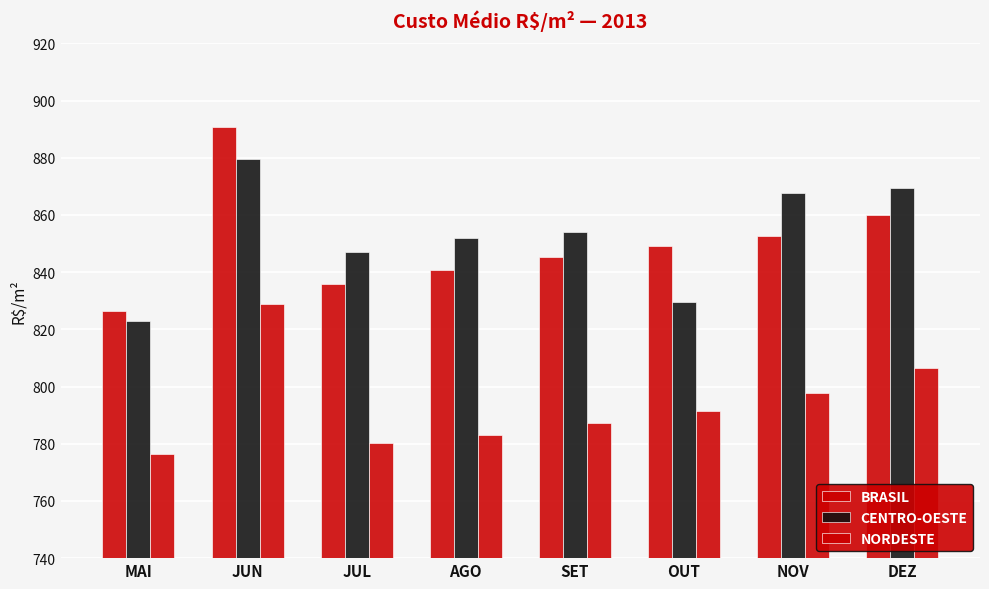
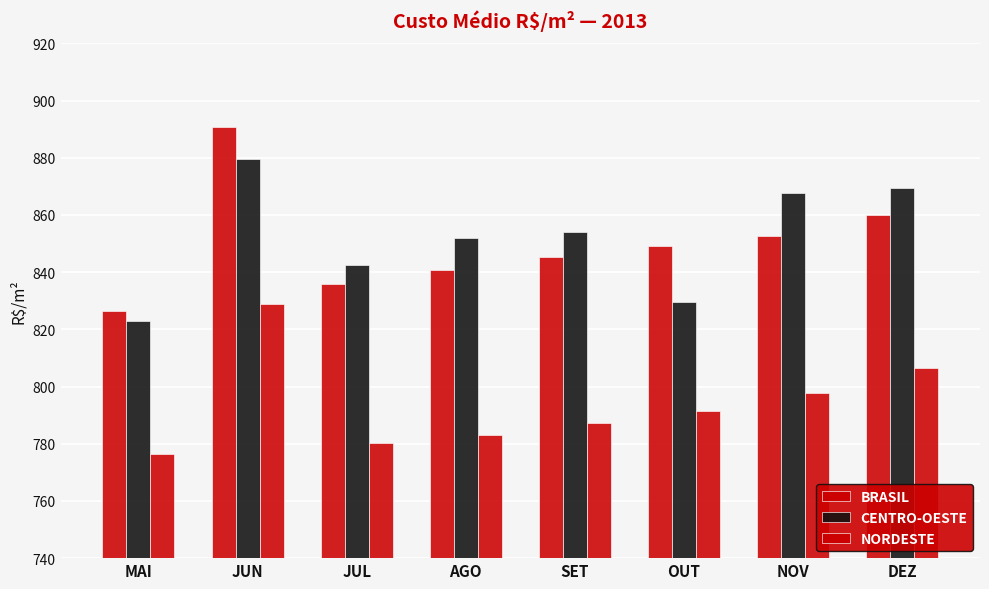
CENTRO-OESTE, JUL: 847 -> 842
